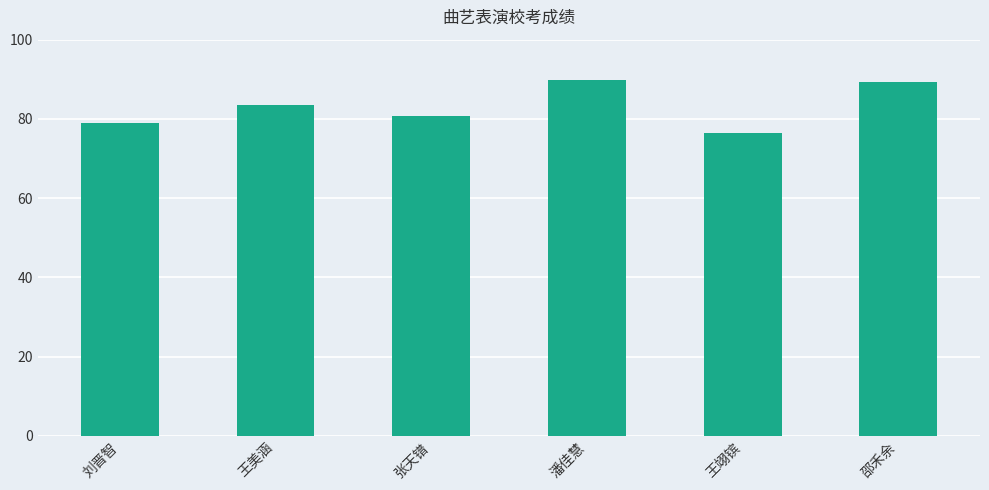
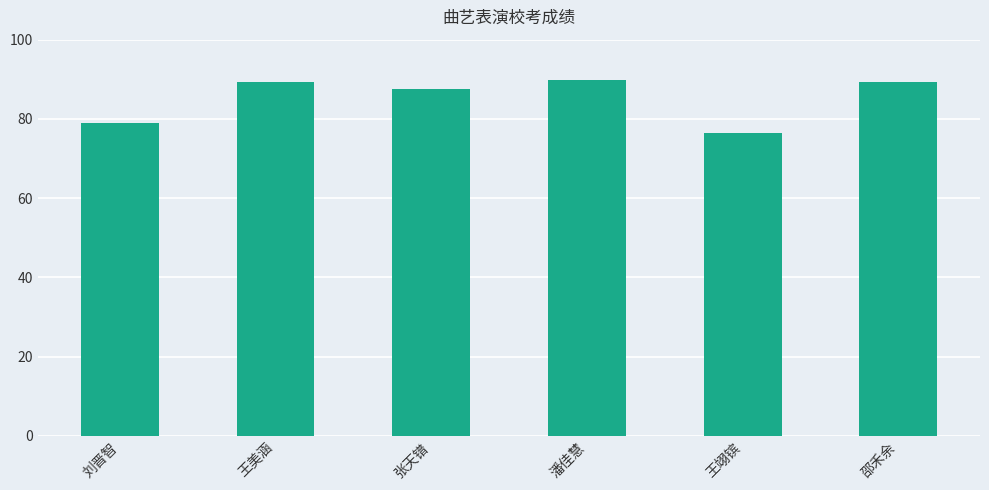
王美涵: 83 -> 89
张天镨: 81 -> 88
